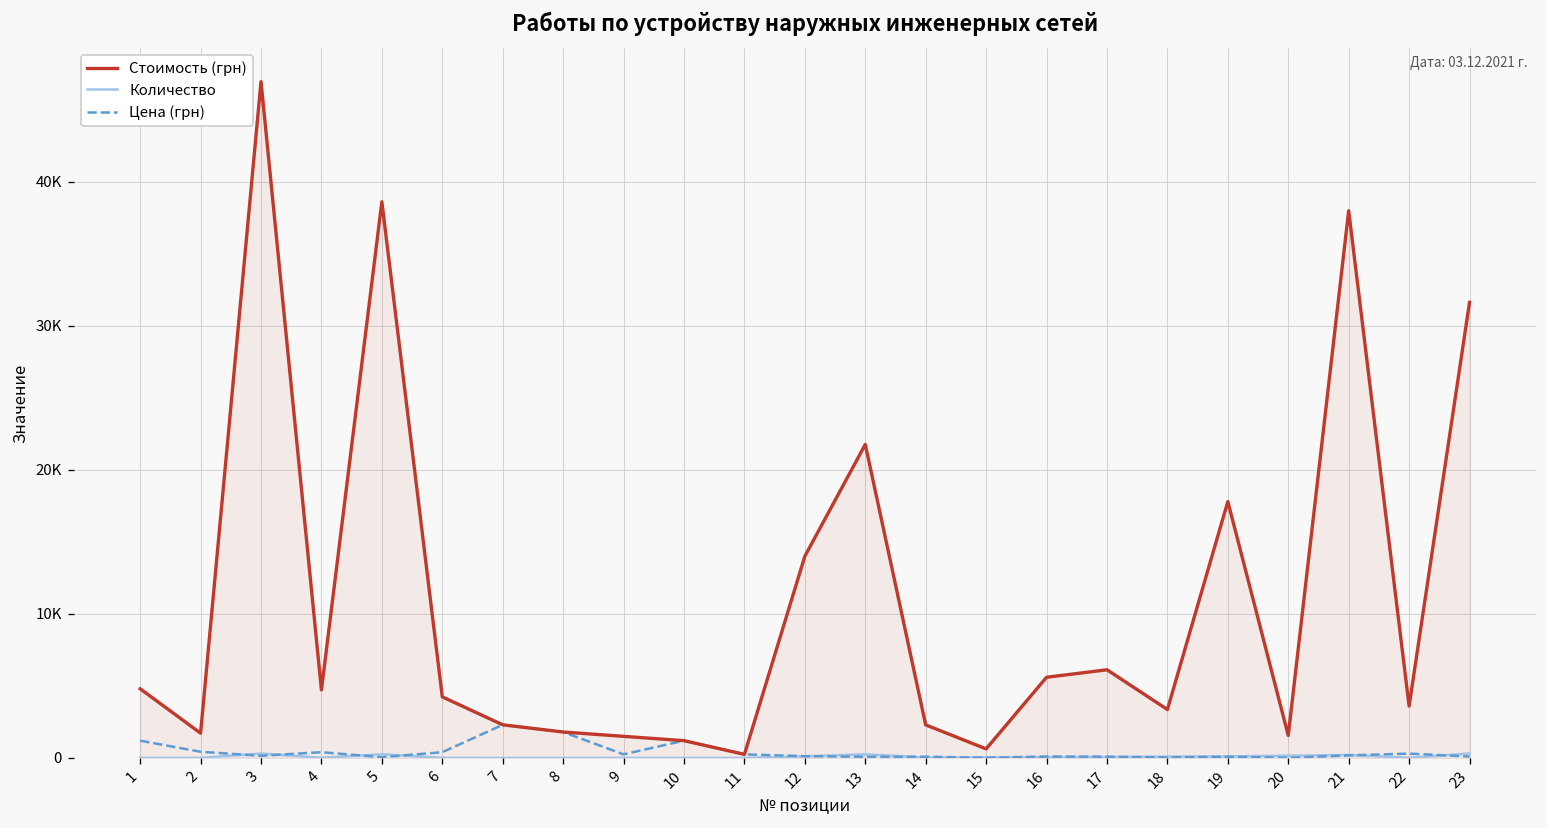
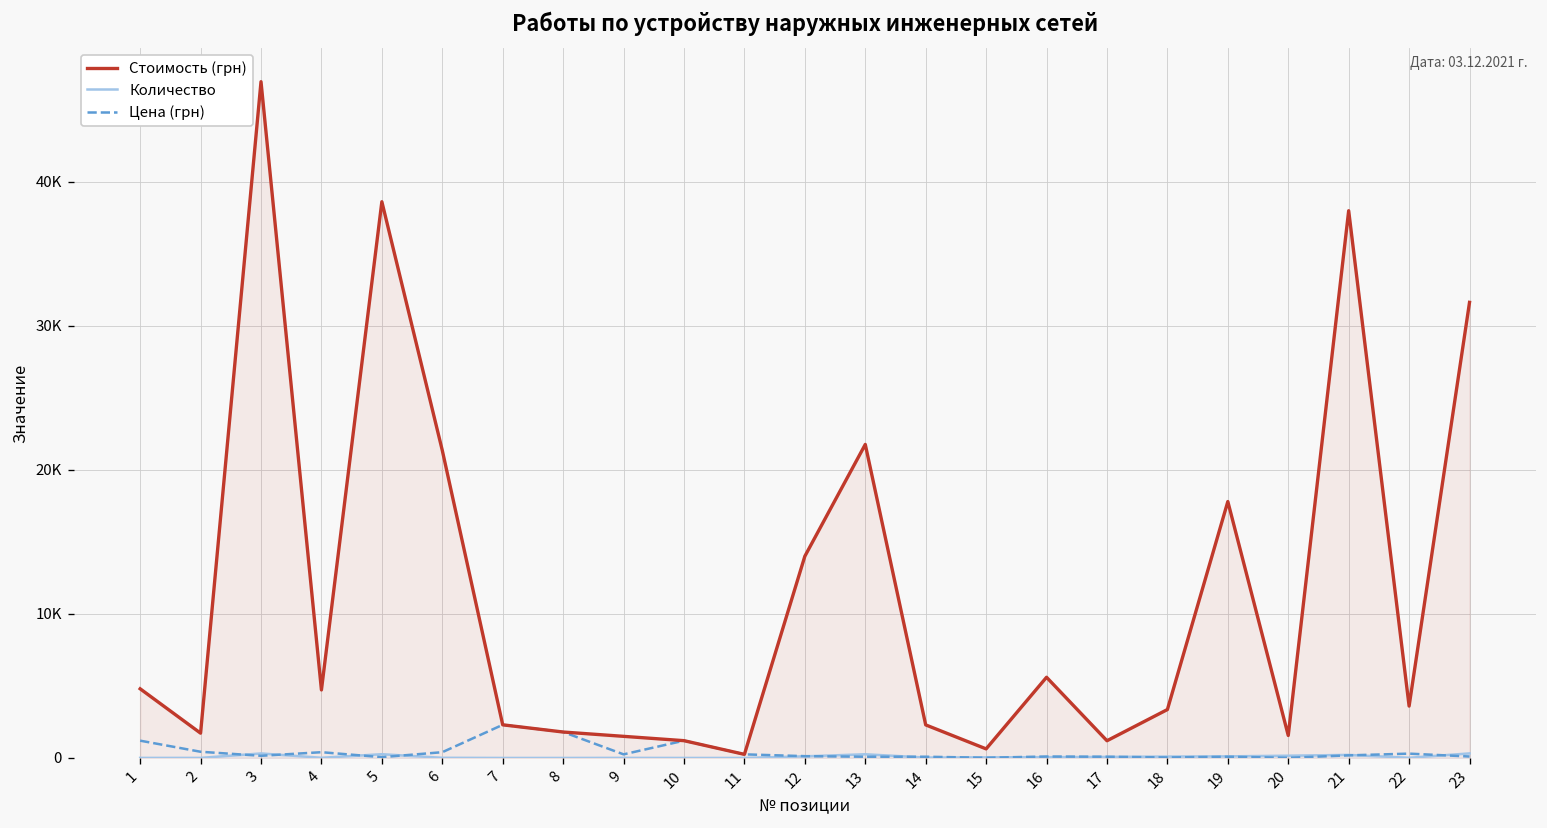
Стоимость (грн), 6: 4200 -> 21300
Стоимость (грн), 17: 6100 -> 1200
